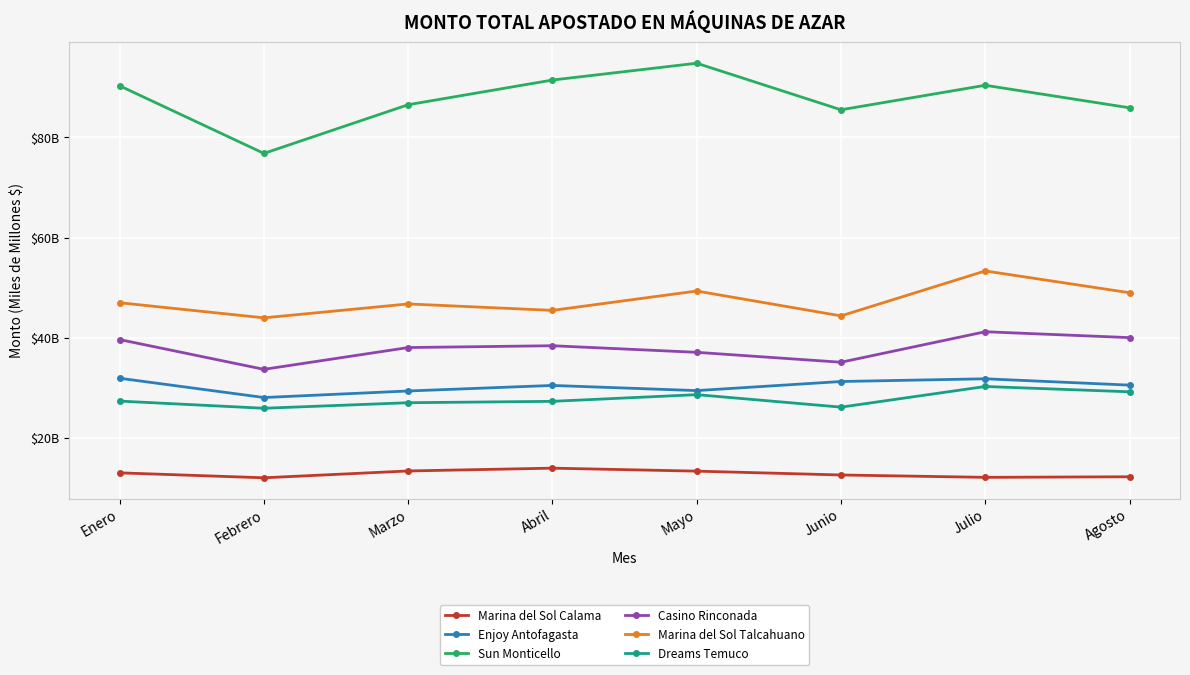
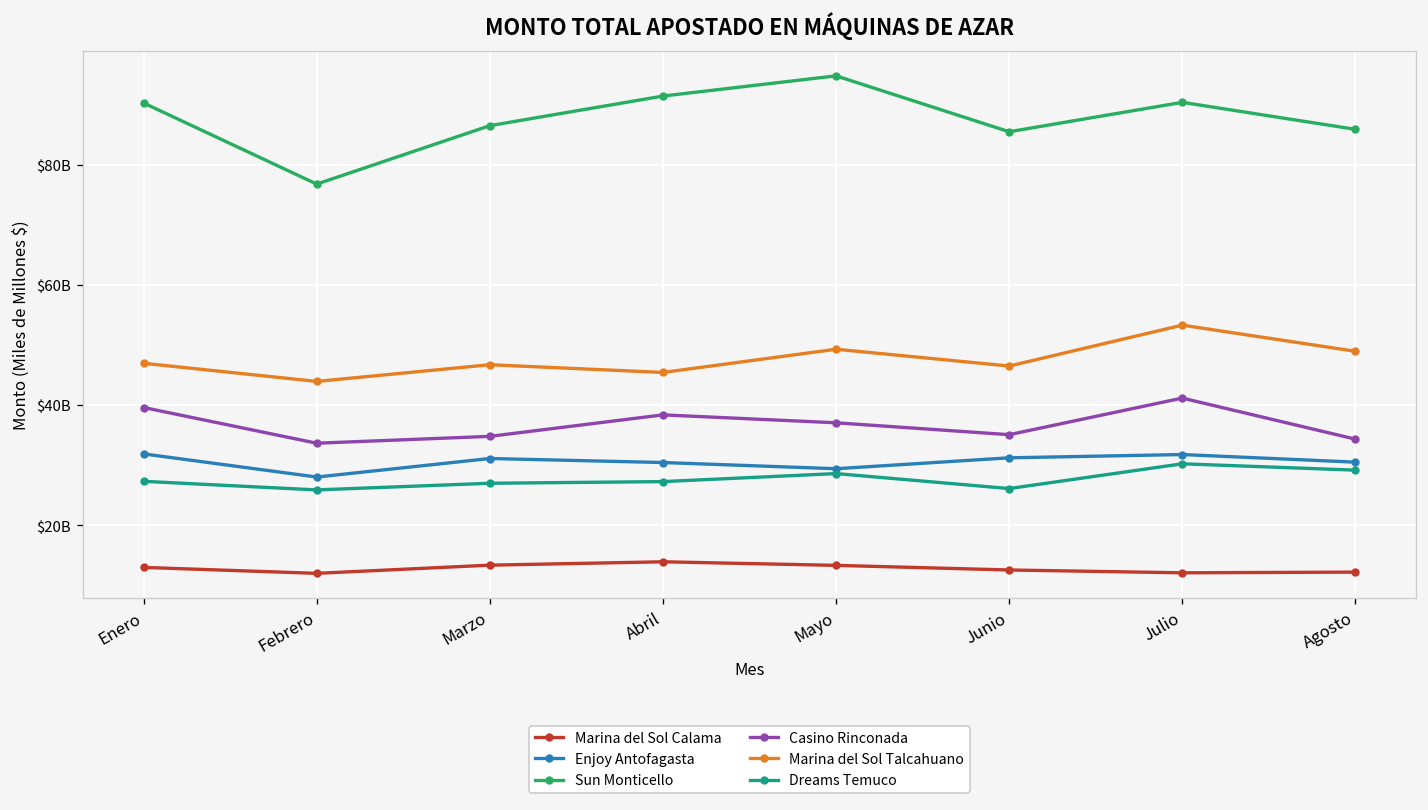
Enjoy Antofagasta, Marzo: $29000000000 -> $31000000000
Casino Rinconada, Marzo: $38000000000 -> $35000000000
Marina del Sol Talcahuano, Junio: $44000000000 -> $47000000000
Casino Rinconada, Agosto: $40000000000 -> $34000000000
